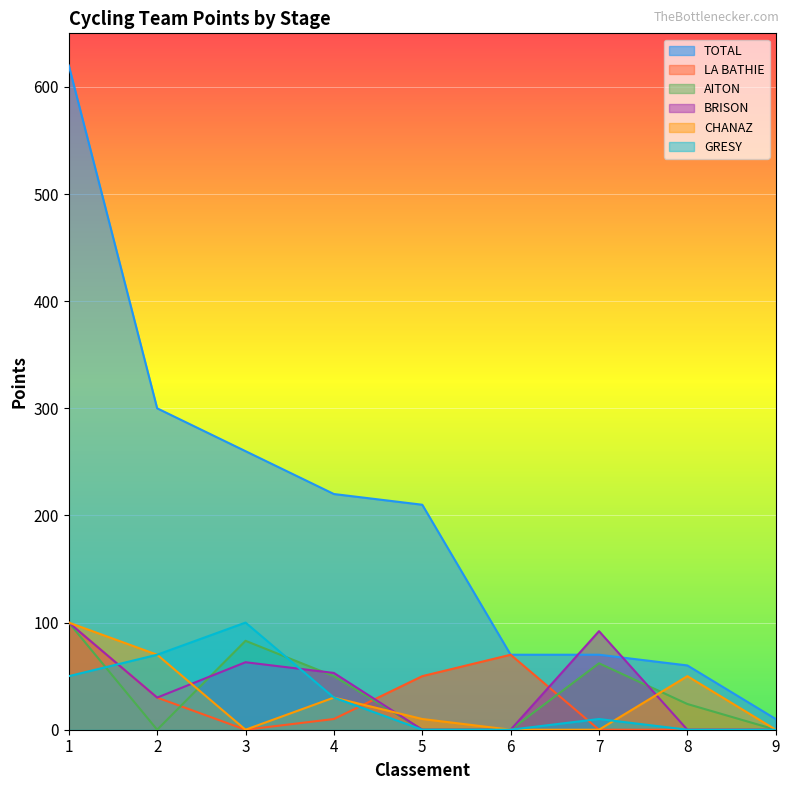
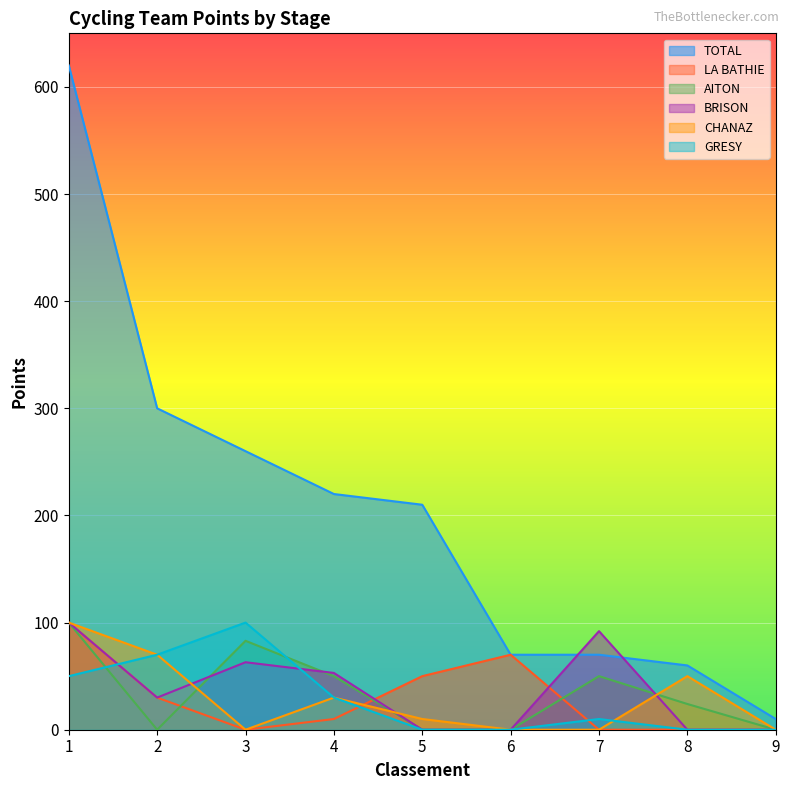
AITON, 7: 62 -> 50
